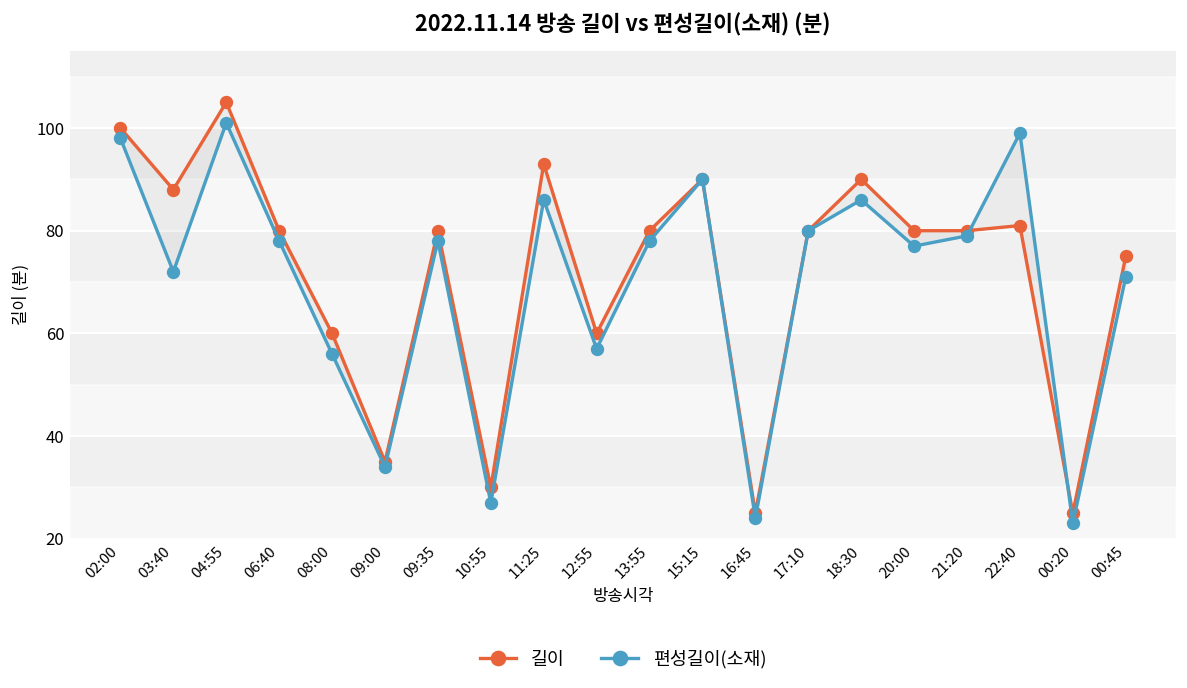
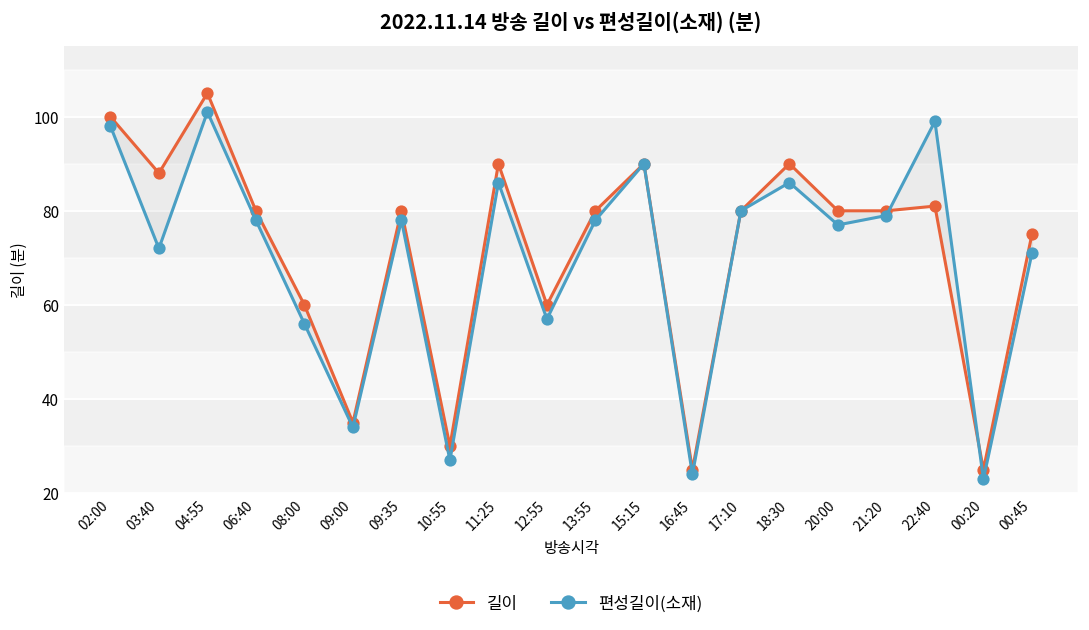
길이, 11:25: 93 -> 90
